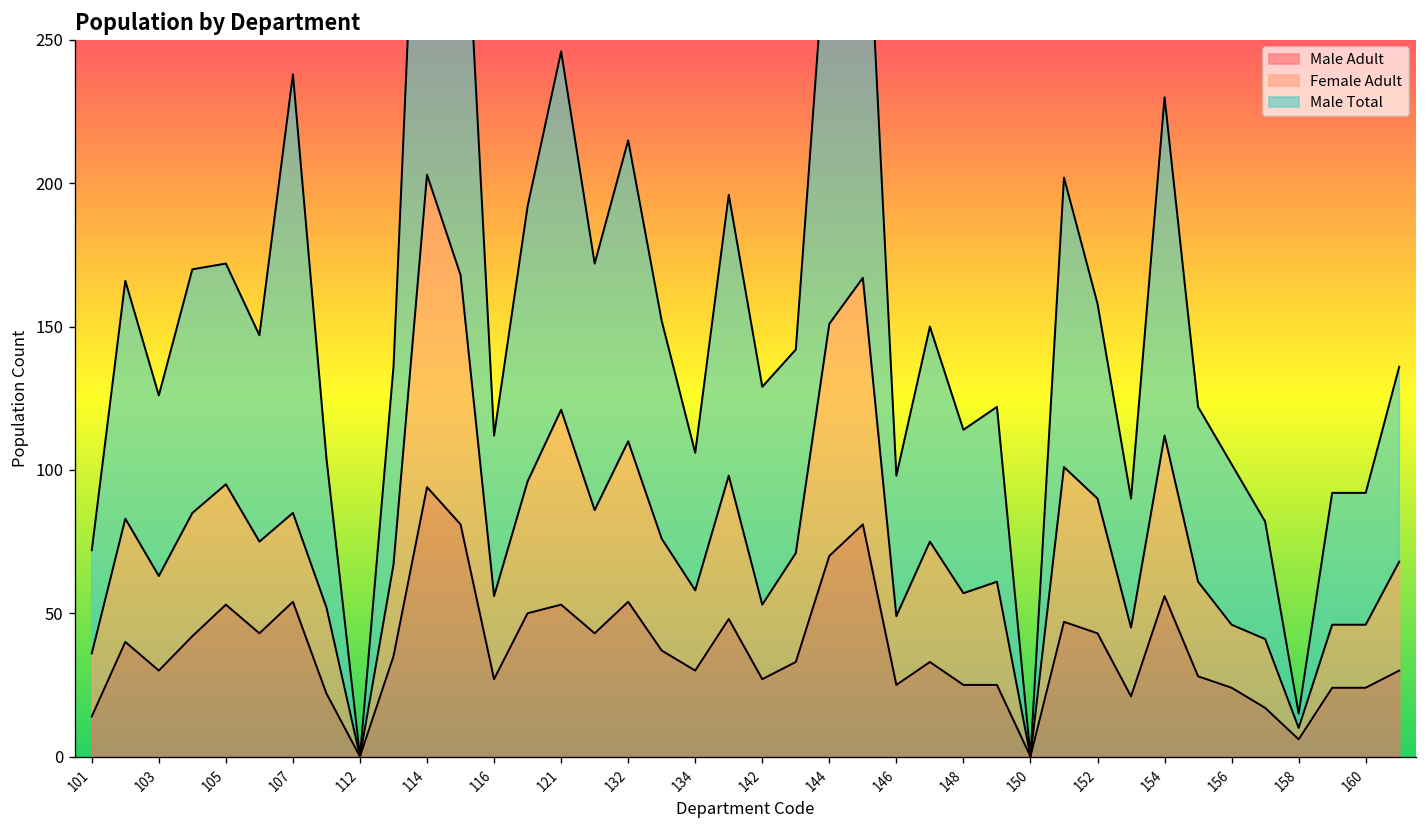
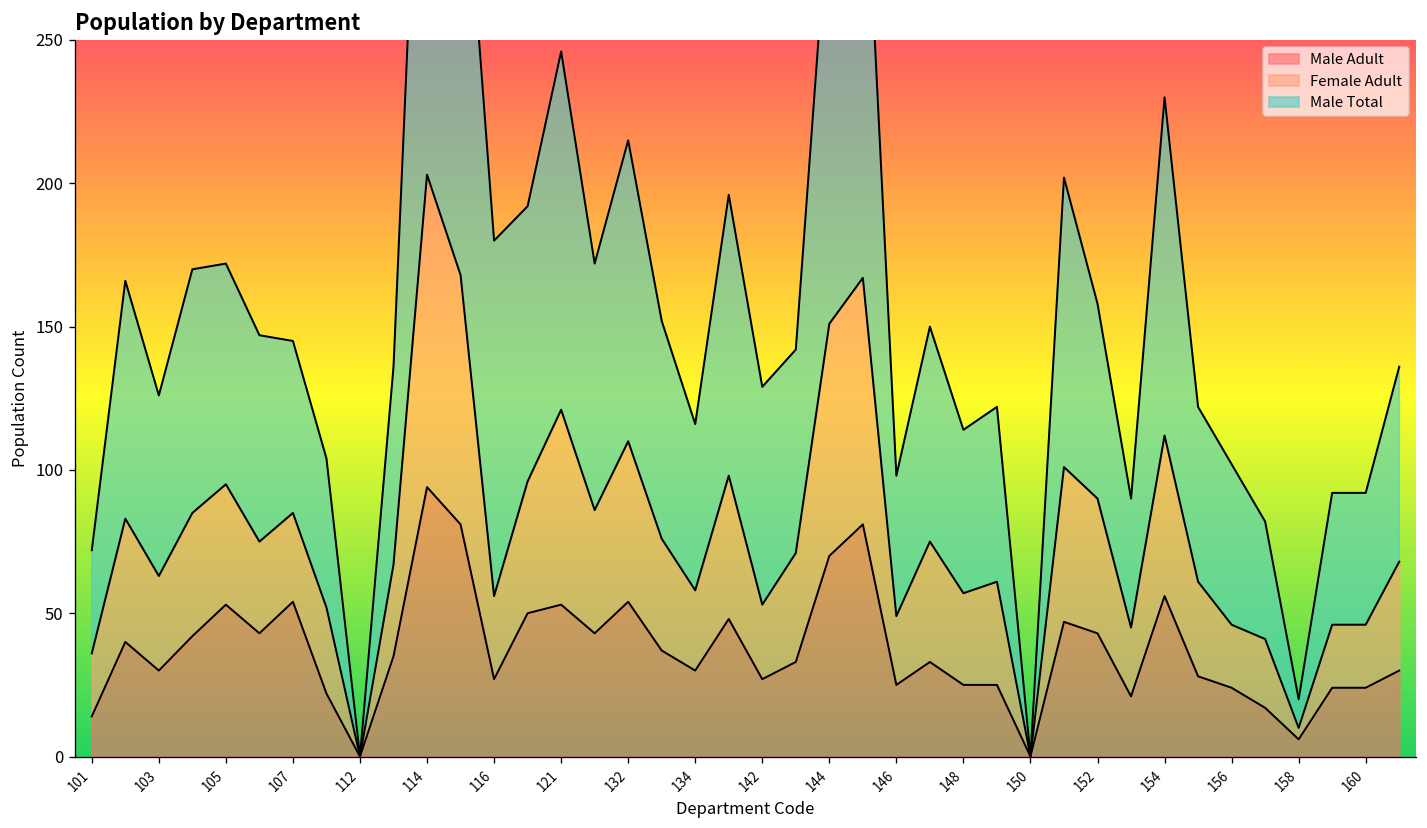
Male Total, 107: 153 -> 60
Male Total, 116: 56 -> 124
Male Total, 134: 48 -> 58
Male Total, 158: 5 -> 10
